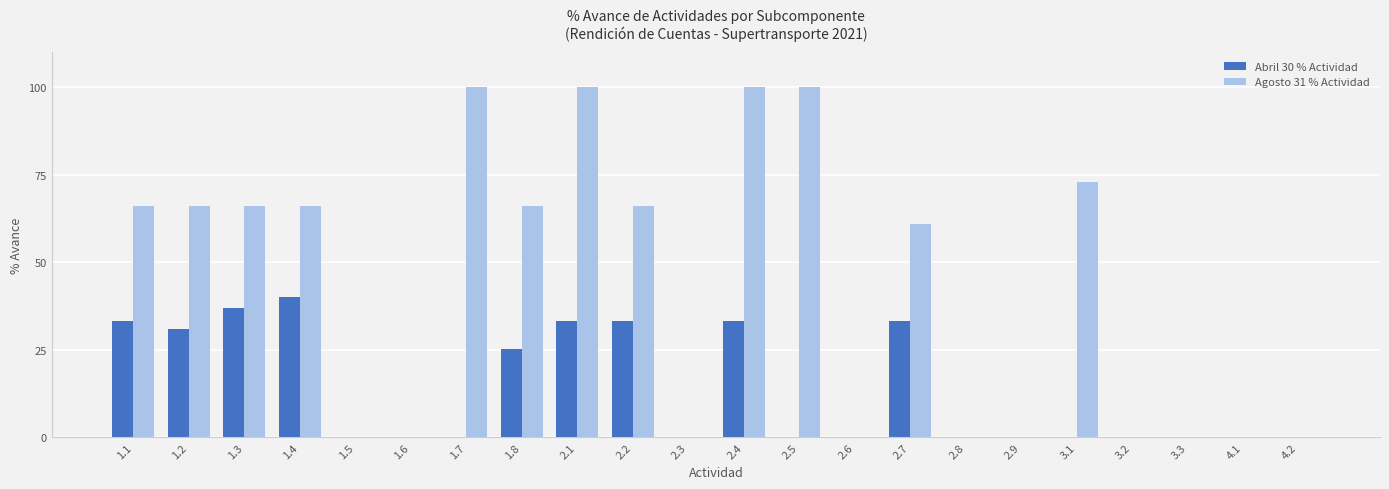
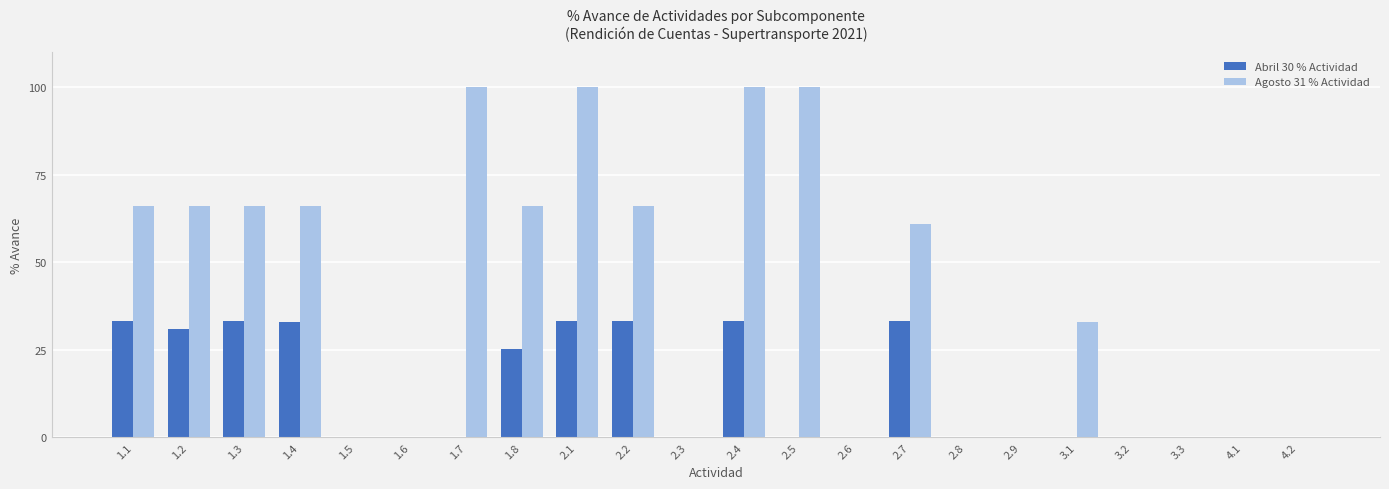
Abril 30 % Actividad, 1.3: 37 -> 33
Abril 30 % Actividad, 1.4: 40 -> 33
Agosto 31 % Actividad, 3.1: 73 -> 33
